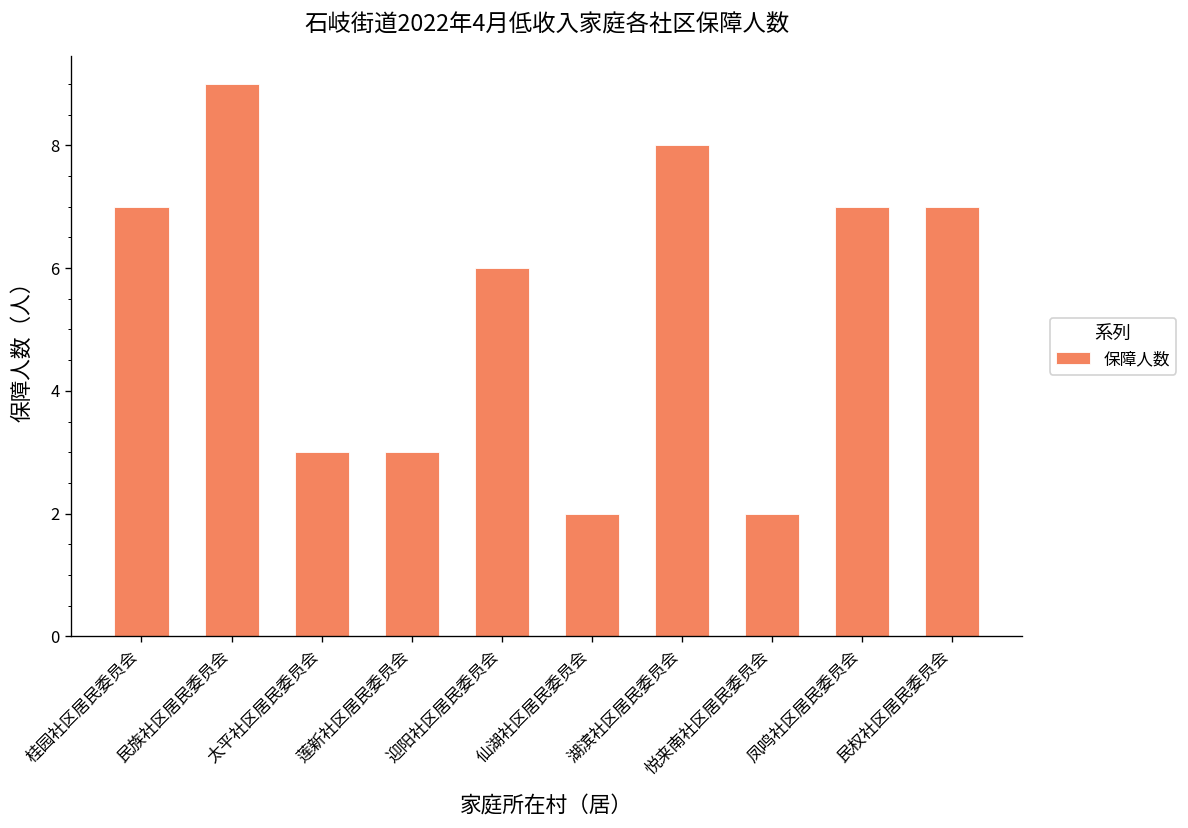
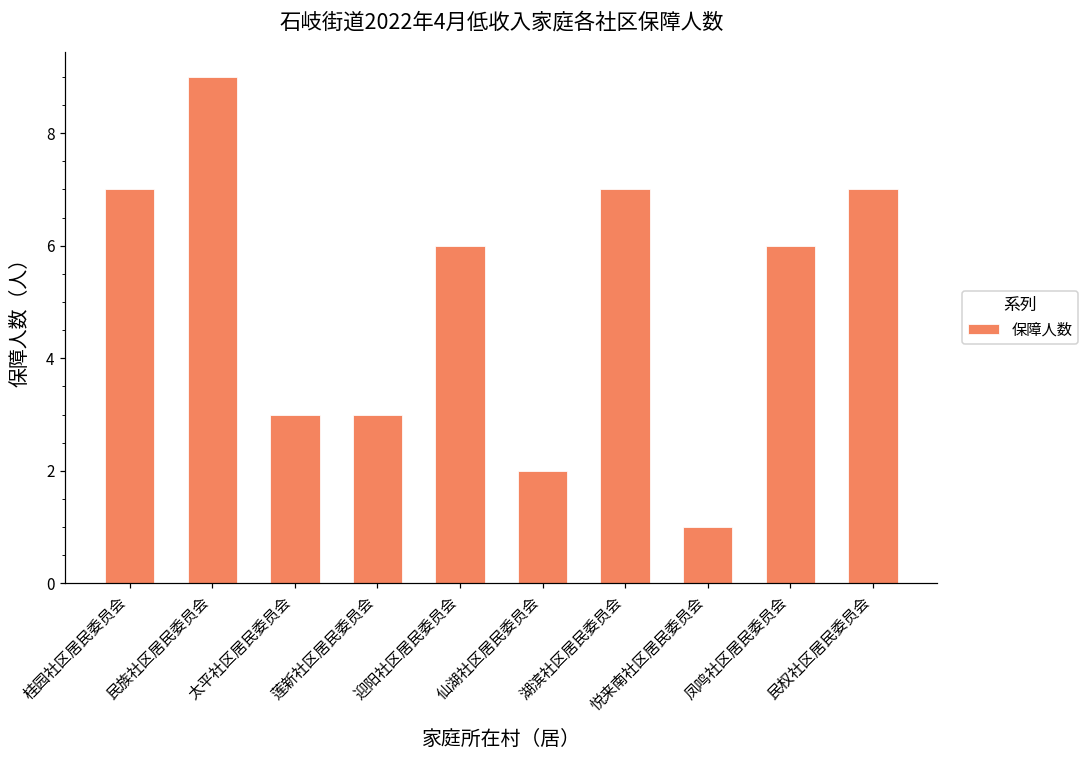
湖滨社区居民委员会: 8 -> 7
悦来南社区居民委员会: 2 -> 1
凤鸣社区居民委员会: 7 -> 6
